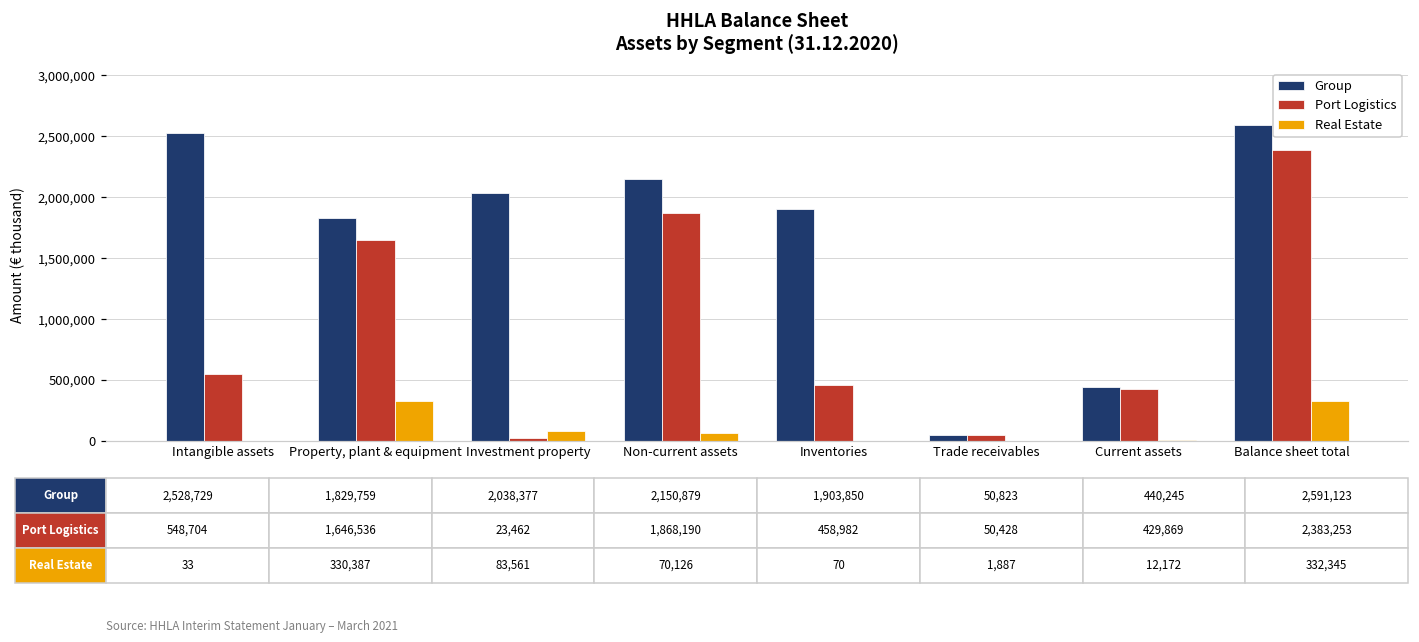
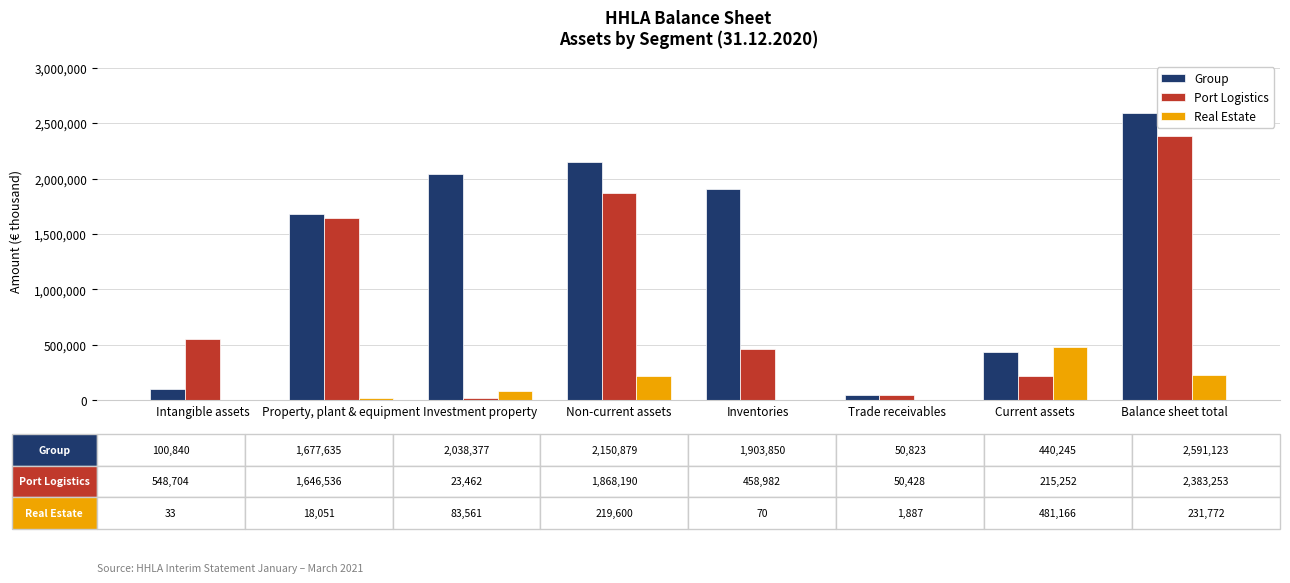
Group, Intangible assets: 2,528,729 -> 100,840
Group, Property, plant & equipment: 1,829,759 -> 1,677,635
Real Estate, Property, plant & equipment: 330,387 -> 18,051
Real Estate, Non-current assets: 70,126 -> 219,600
Port Logistics, Current assets: 429,869 -> 215,252
Real Estate, Current assets: 12,172 -> 481,166
Real Estate, Balance sheet total: 332,345 -> 231,772
